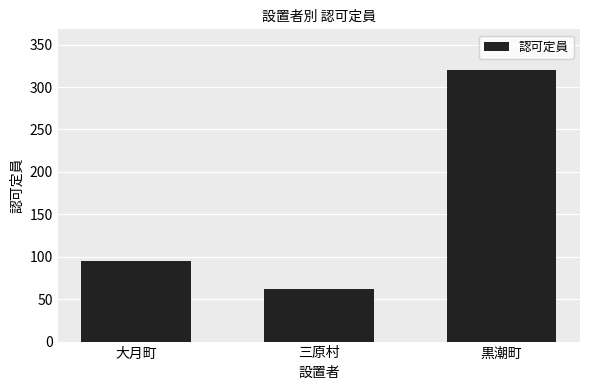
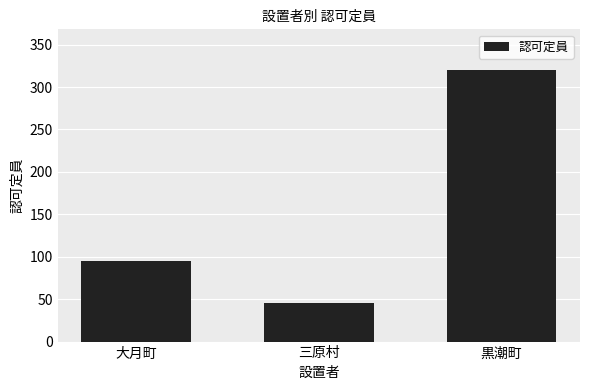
三原村: 60 -> 50
